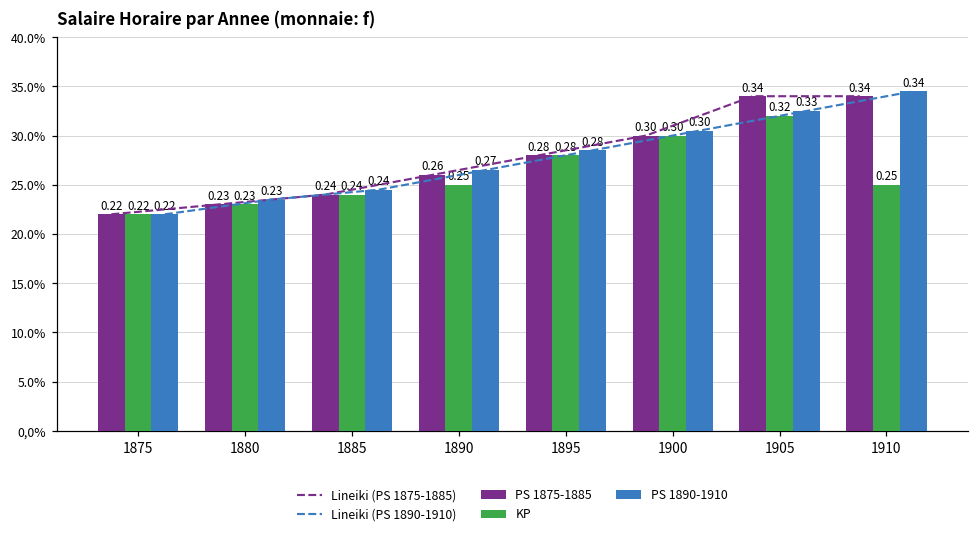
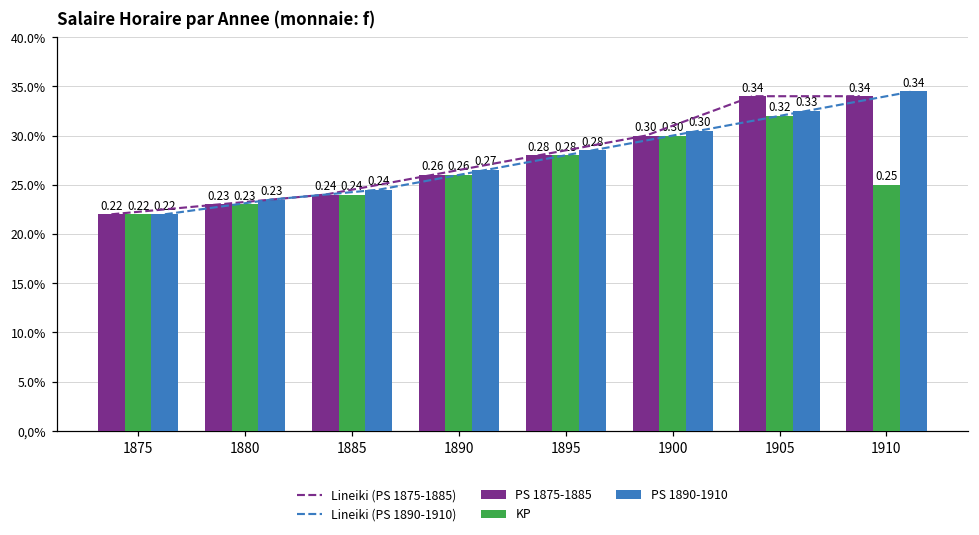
KP, 1890: 0.25 -> 0.26
